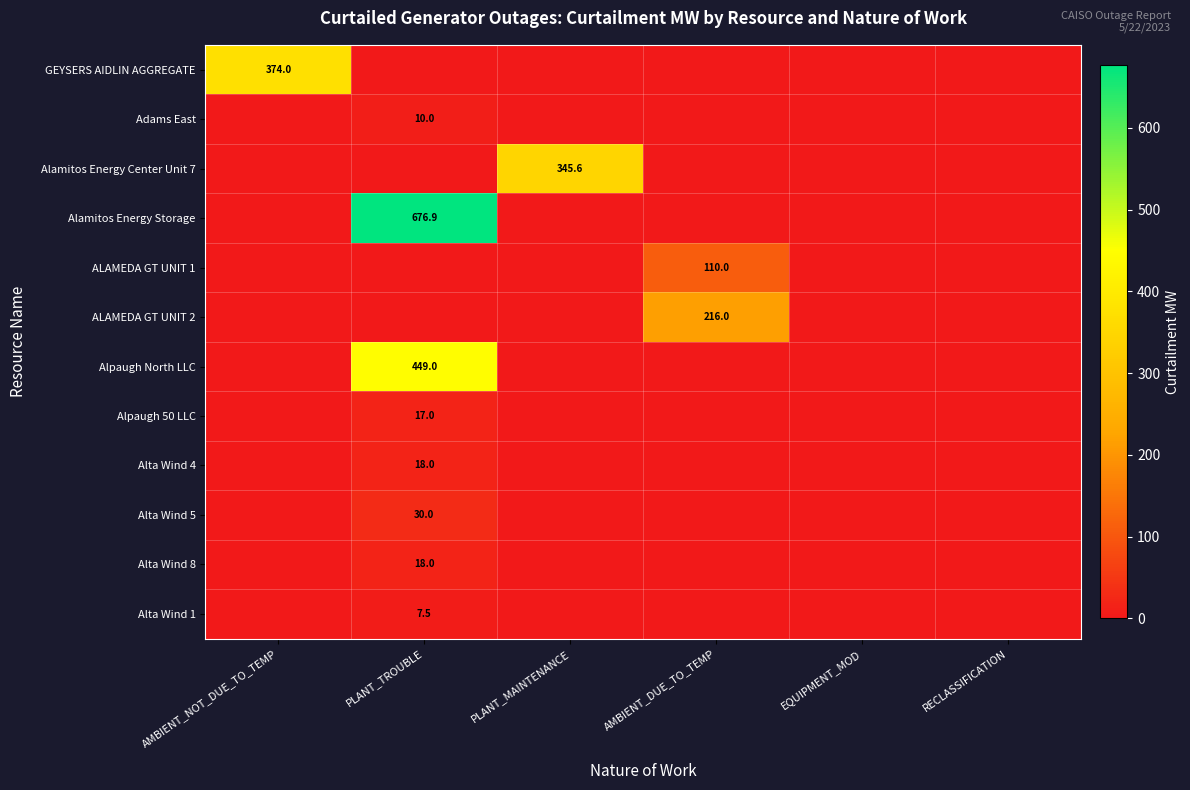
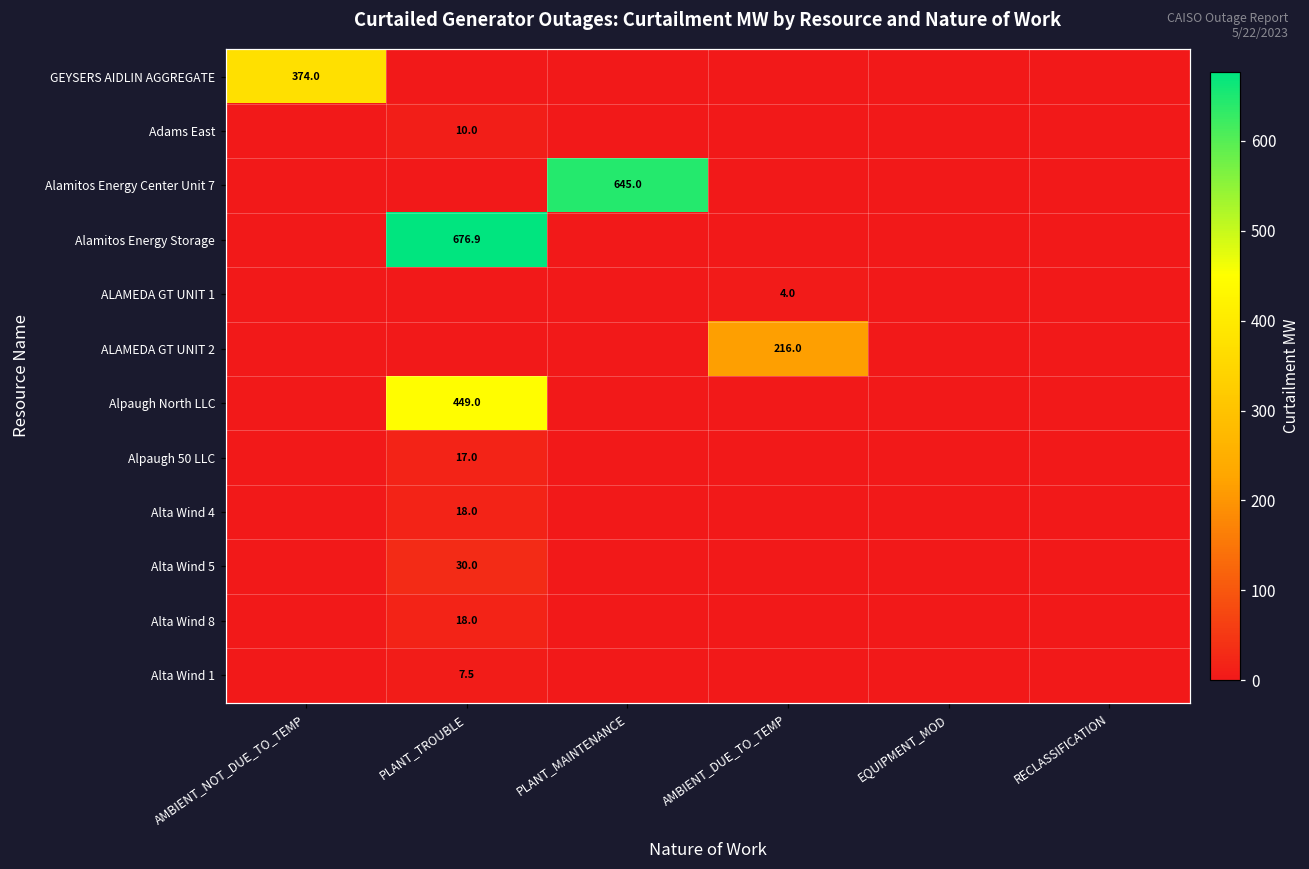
Alamitos Energy Center Unit 7, PLANT_MAINTENANCE: 345.6 -> 645.0
ALAMEDA GT UNIT 1, AMBIENT_DUE_TO_TEMP: 110.0 -> 4.0
